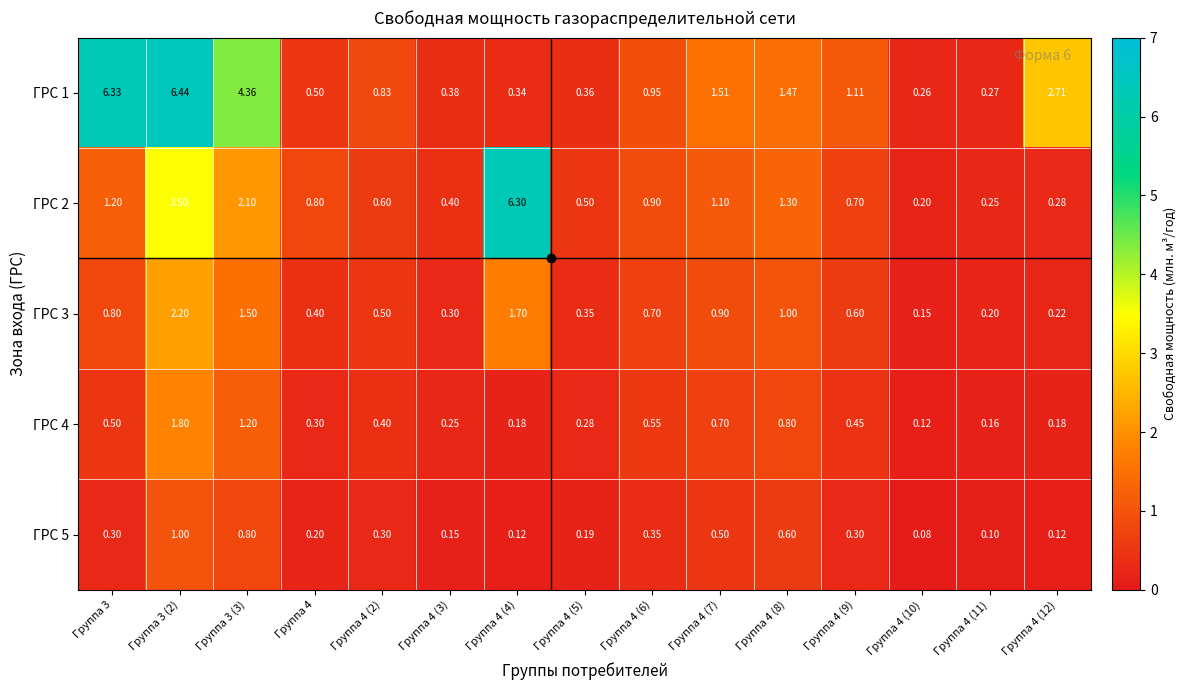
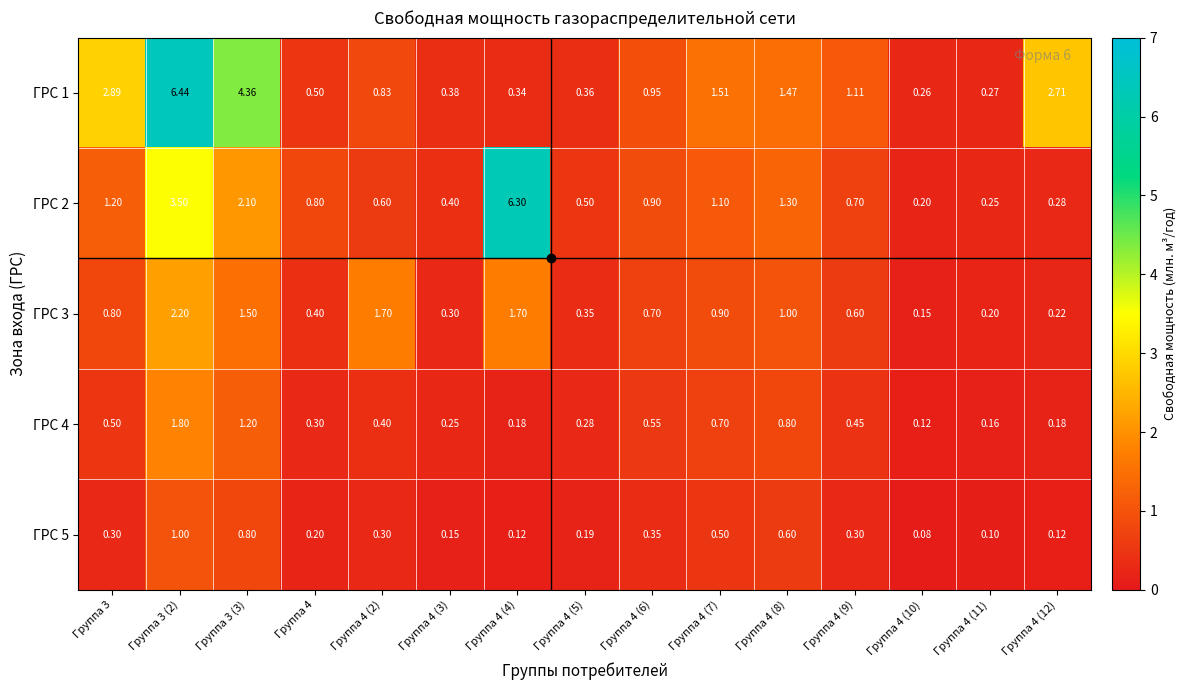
ГРС 1, Группа 3: 6.33 -> 2.89
ГРС 3, Группа 4 (2): 0.50 -> 1.70
